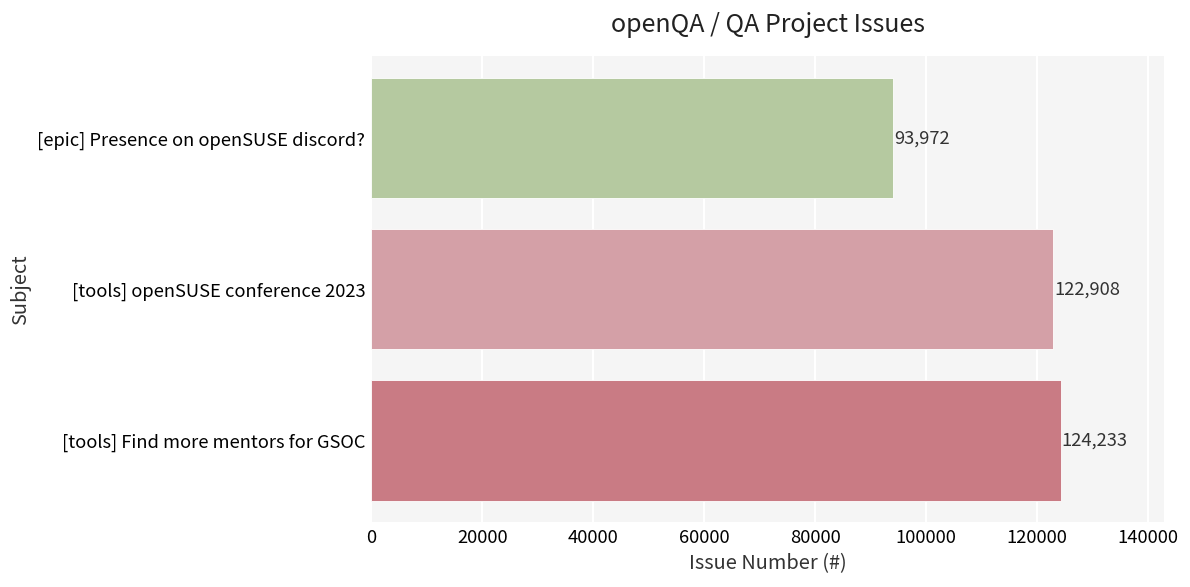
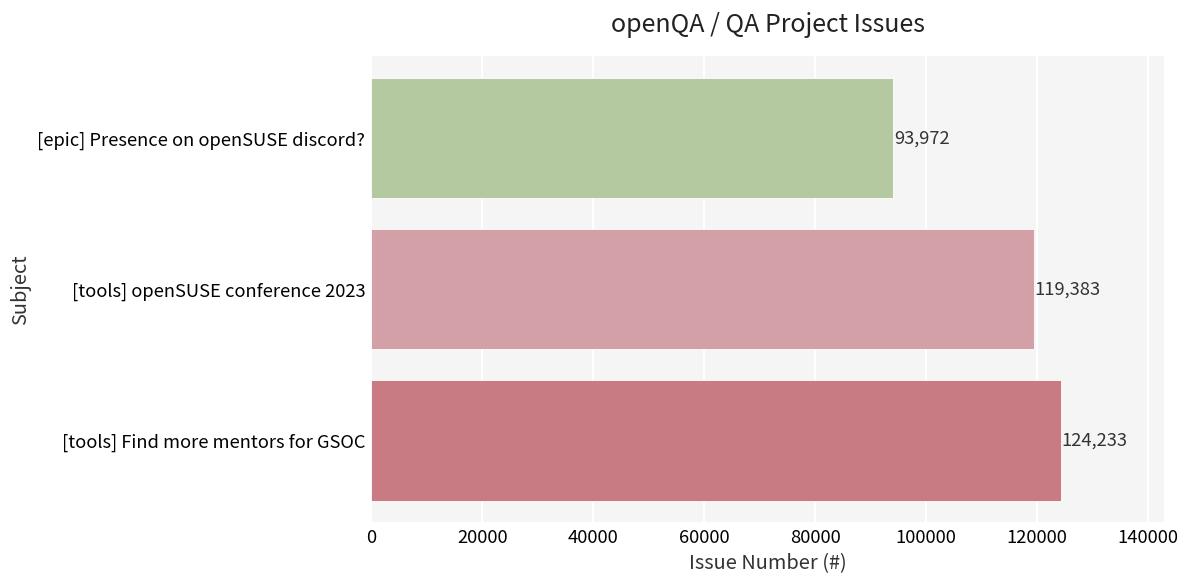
[tools] openSUSE conference 2023: 122,908 -> 119,383
